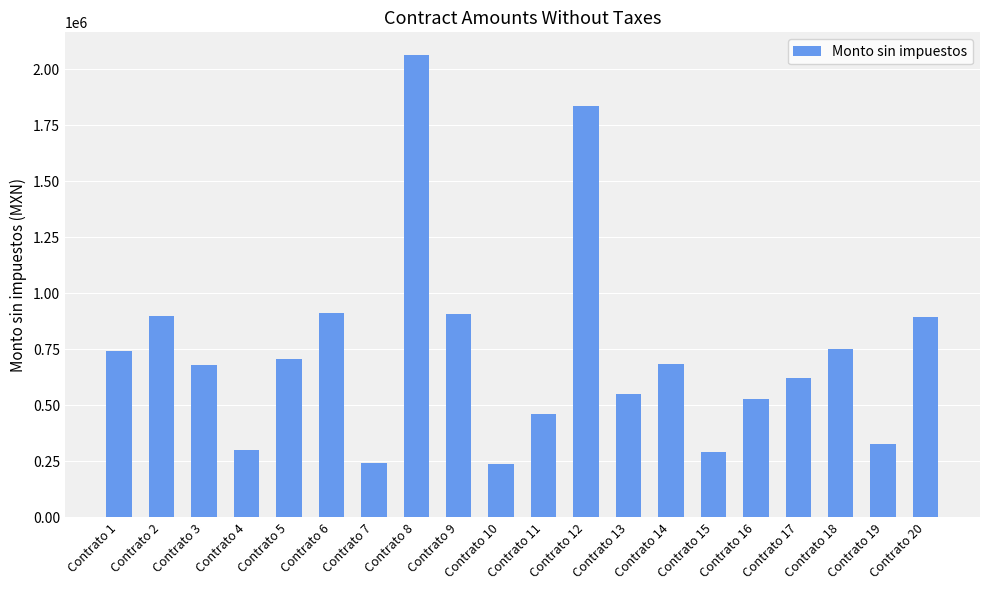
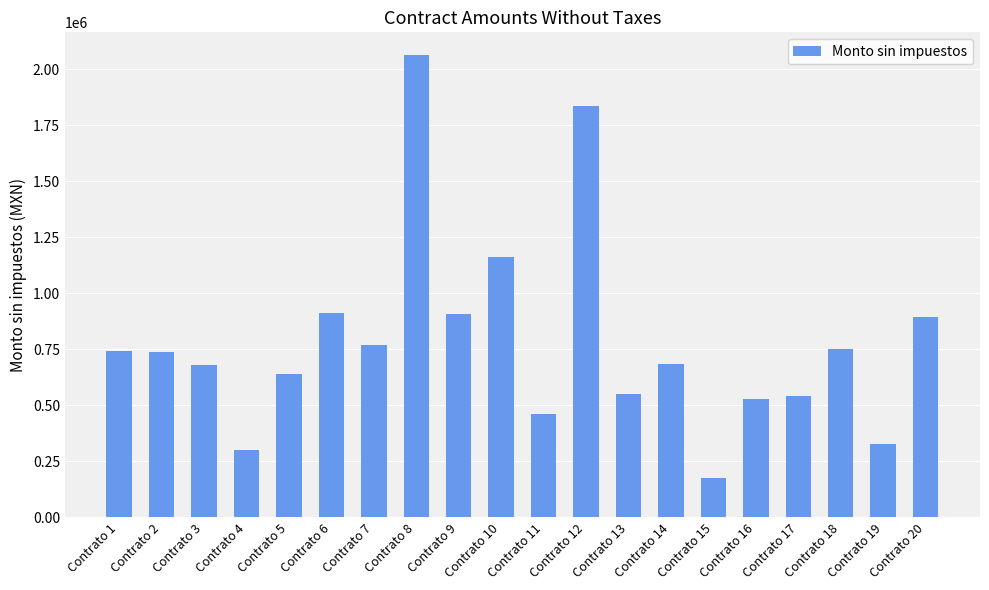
Contrato 2: 900000 -> 740000
Contrato 5: 700000 -> 640000
Contrato 7: 240000 -> 770000
Contrato 10: 240000 -> 1160000
Contrato 15: 290000 -> 180000
Contrato 17: 620000 -> 540000
